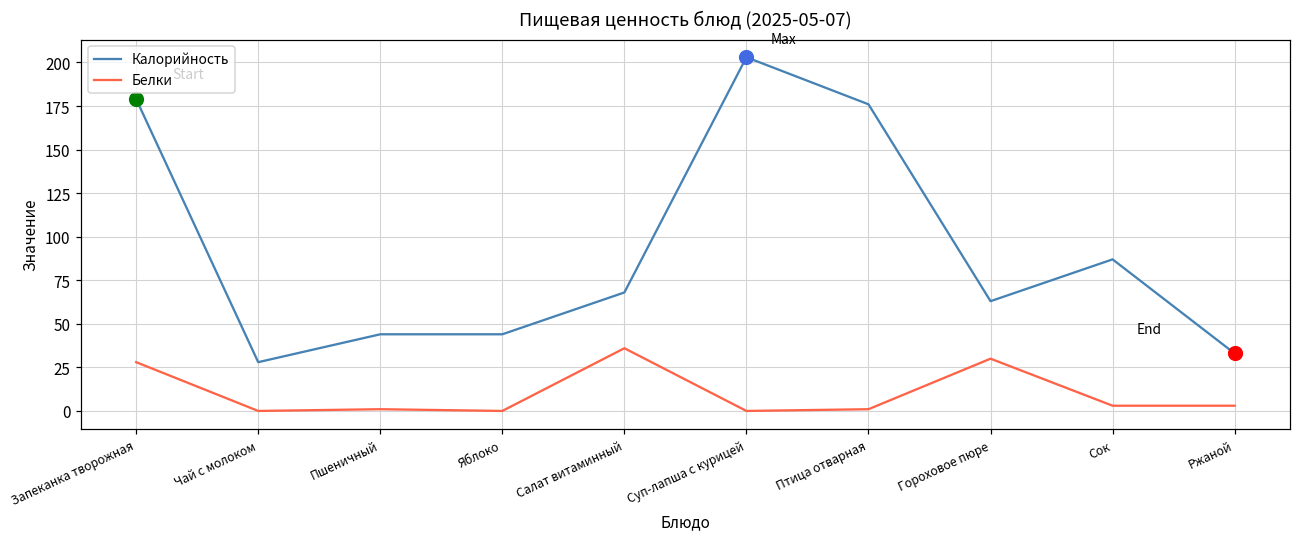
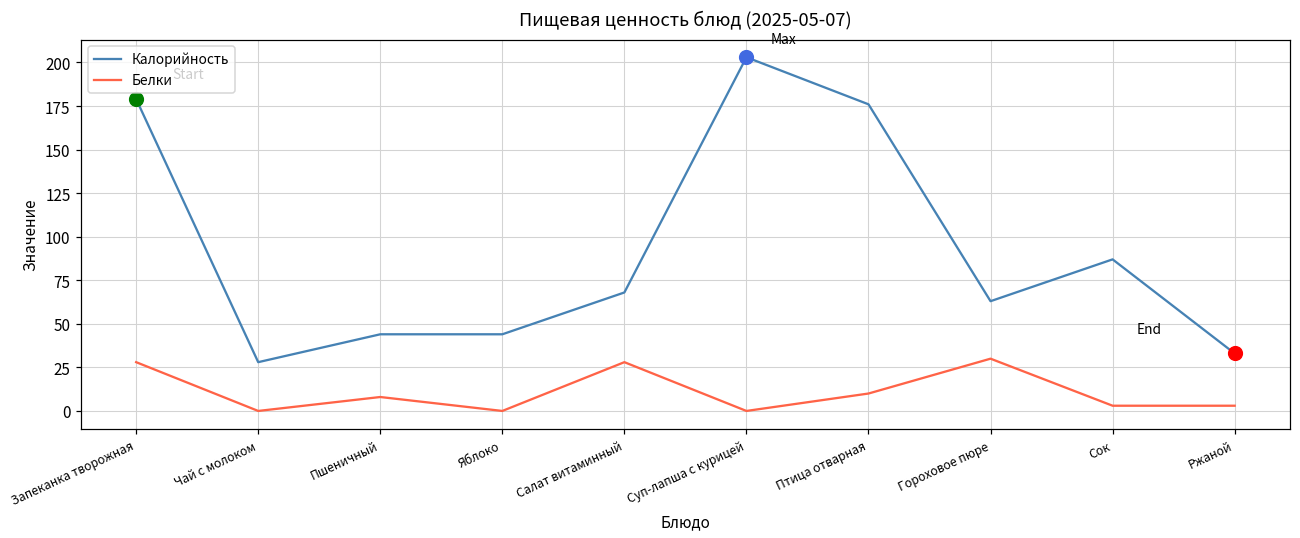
Белки, Пшеничный: 1 -> 8
Белки, Салат витаминный: 36 -> 28
Белки, Птица отварная: 1 -> 10
